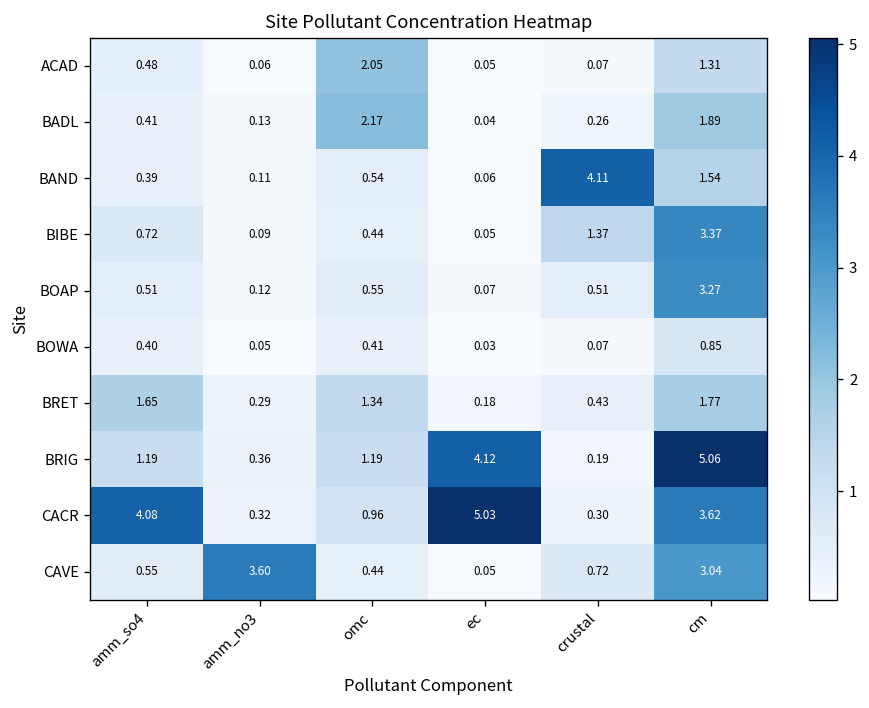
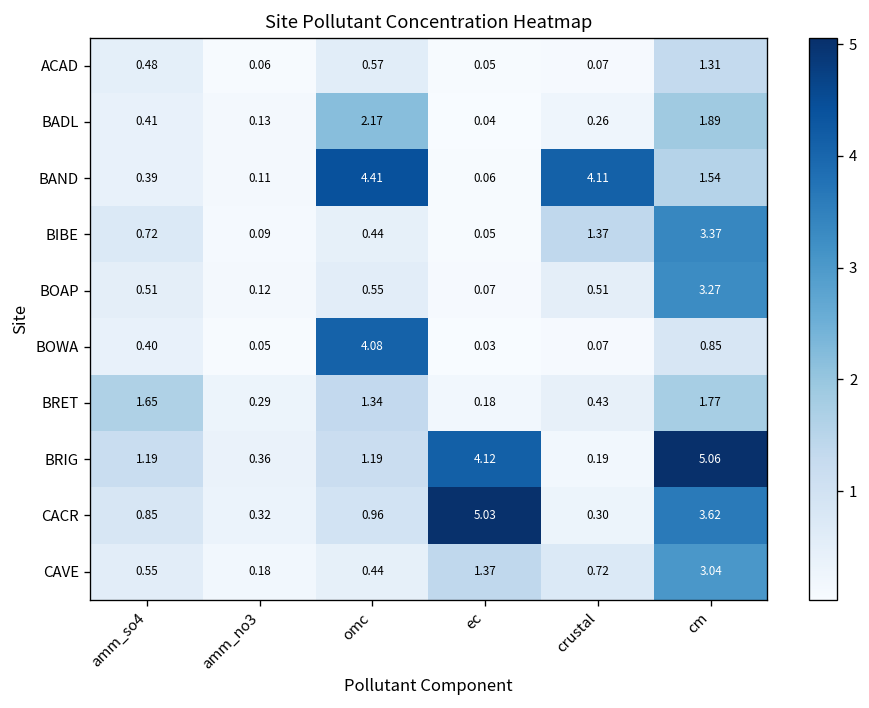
ACAD, omc: 2.05 -> 0.57
BAND, omc: 0.54 -> 4.41
BOWA, omc: 0.41 -> 4.08
CACR, amm_so4: 4.08 -> 0.85
CAVE, amm_no3: 3.60 -> 0.18
CAVE, ec: 0.05 -> 1.37
